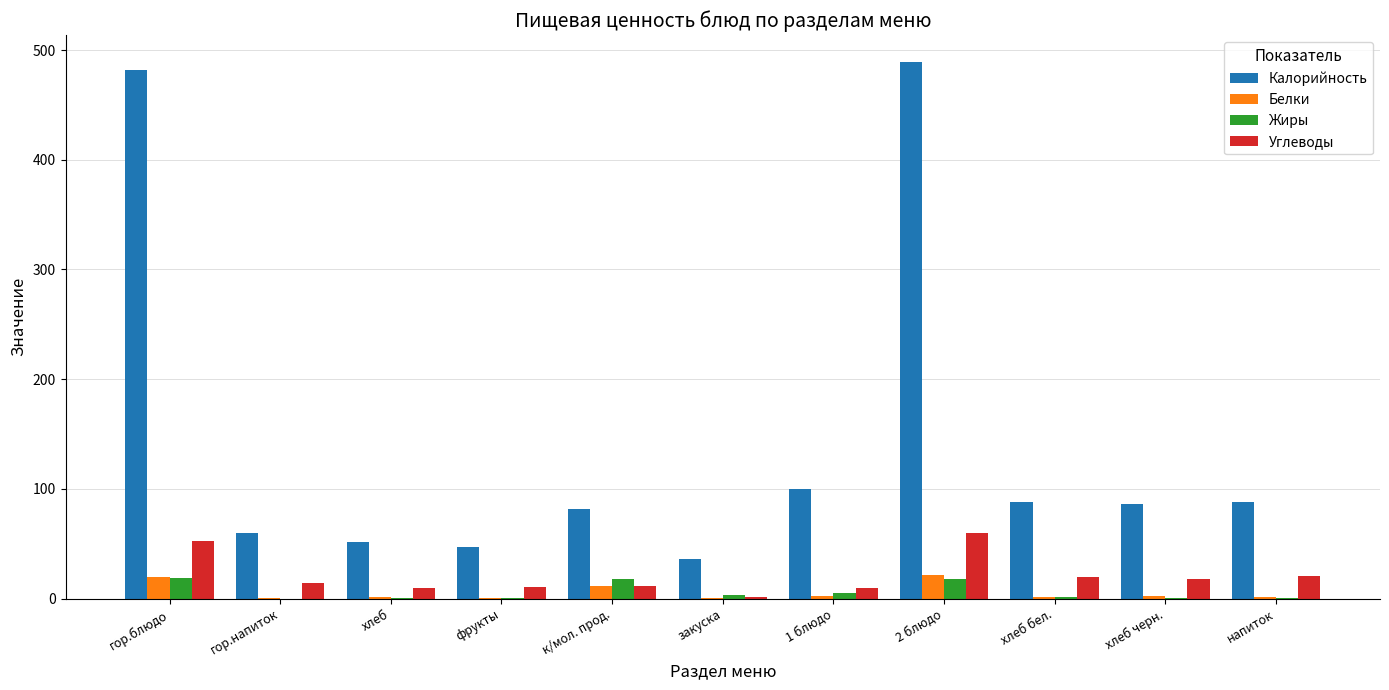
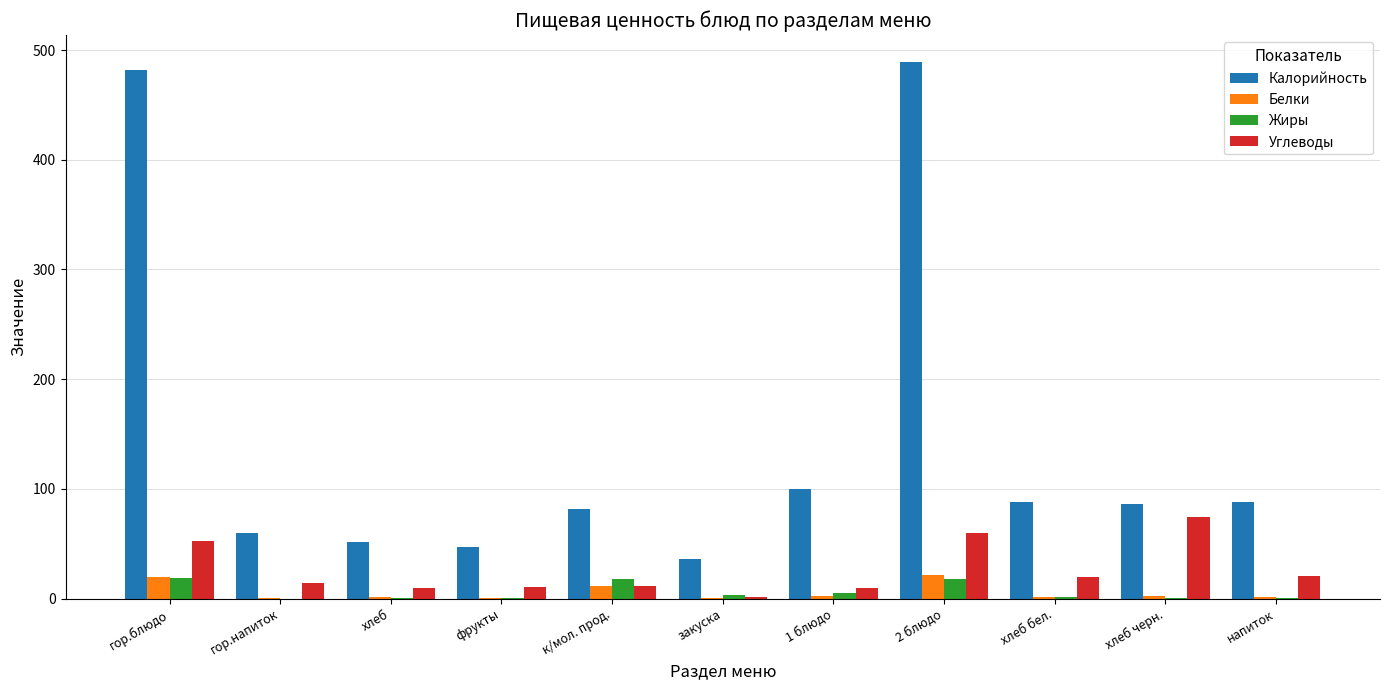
Углеводы, хлеб черн.: 18 -> 75
